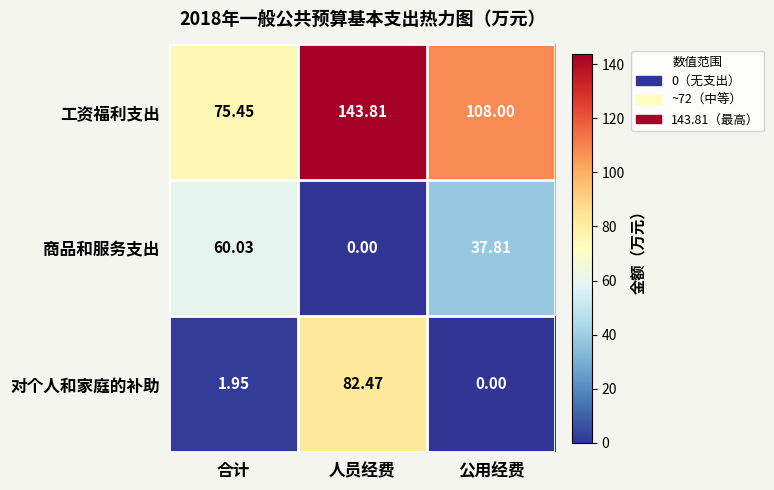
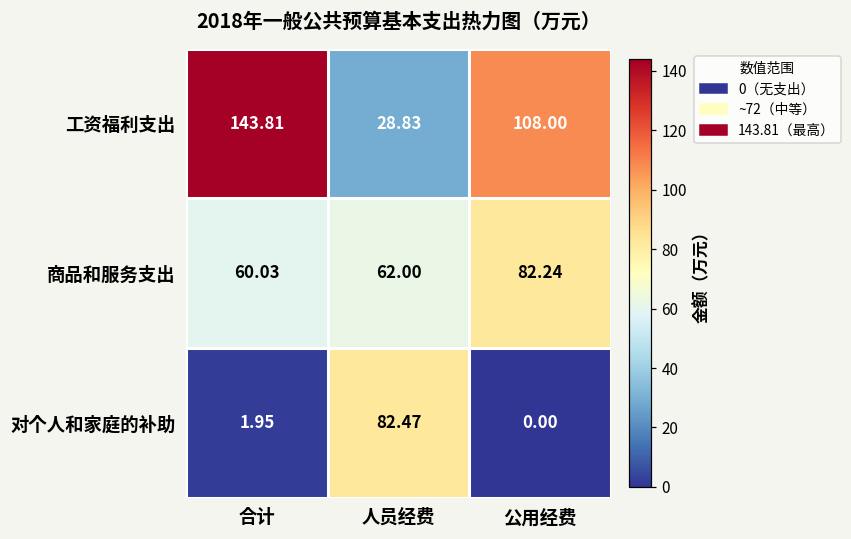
工资福利支出, 合计: 75.45 -> 143.81
工资福利支出, 人员经费: 143.81 -> 28.83
商品和服务支出, 人员经费: 0.00 -> 62.00
商品和服务支出, 公用经费: 37.81 -> 82.24
